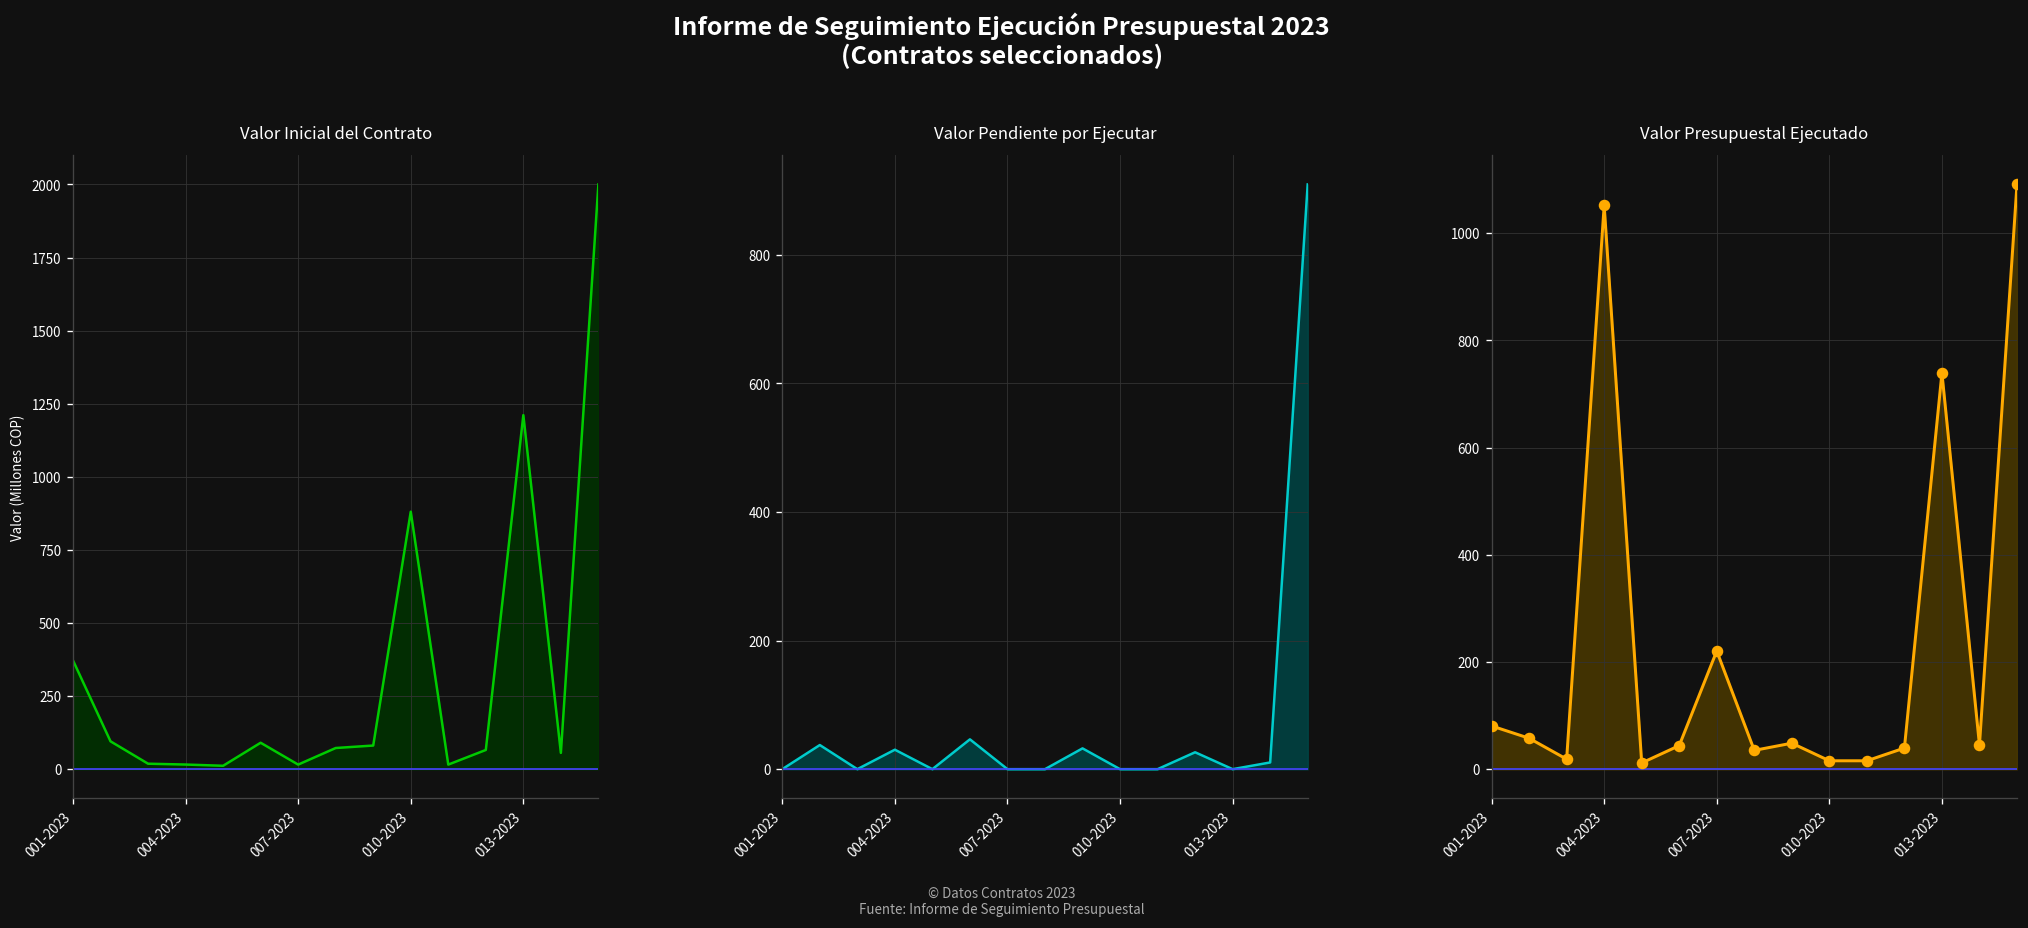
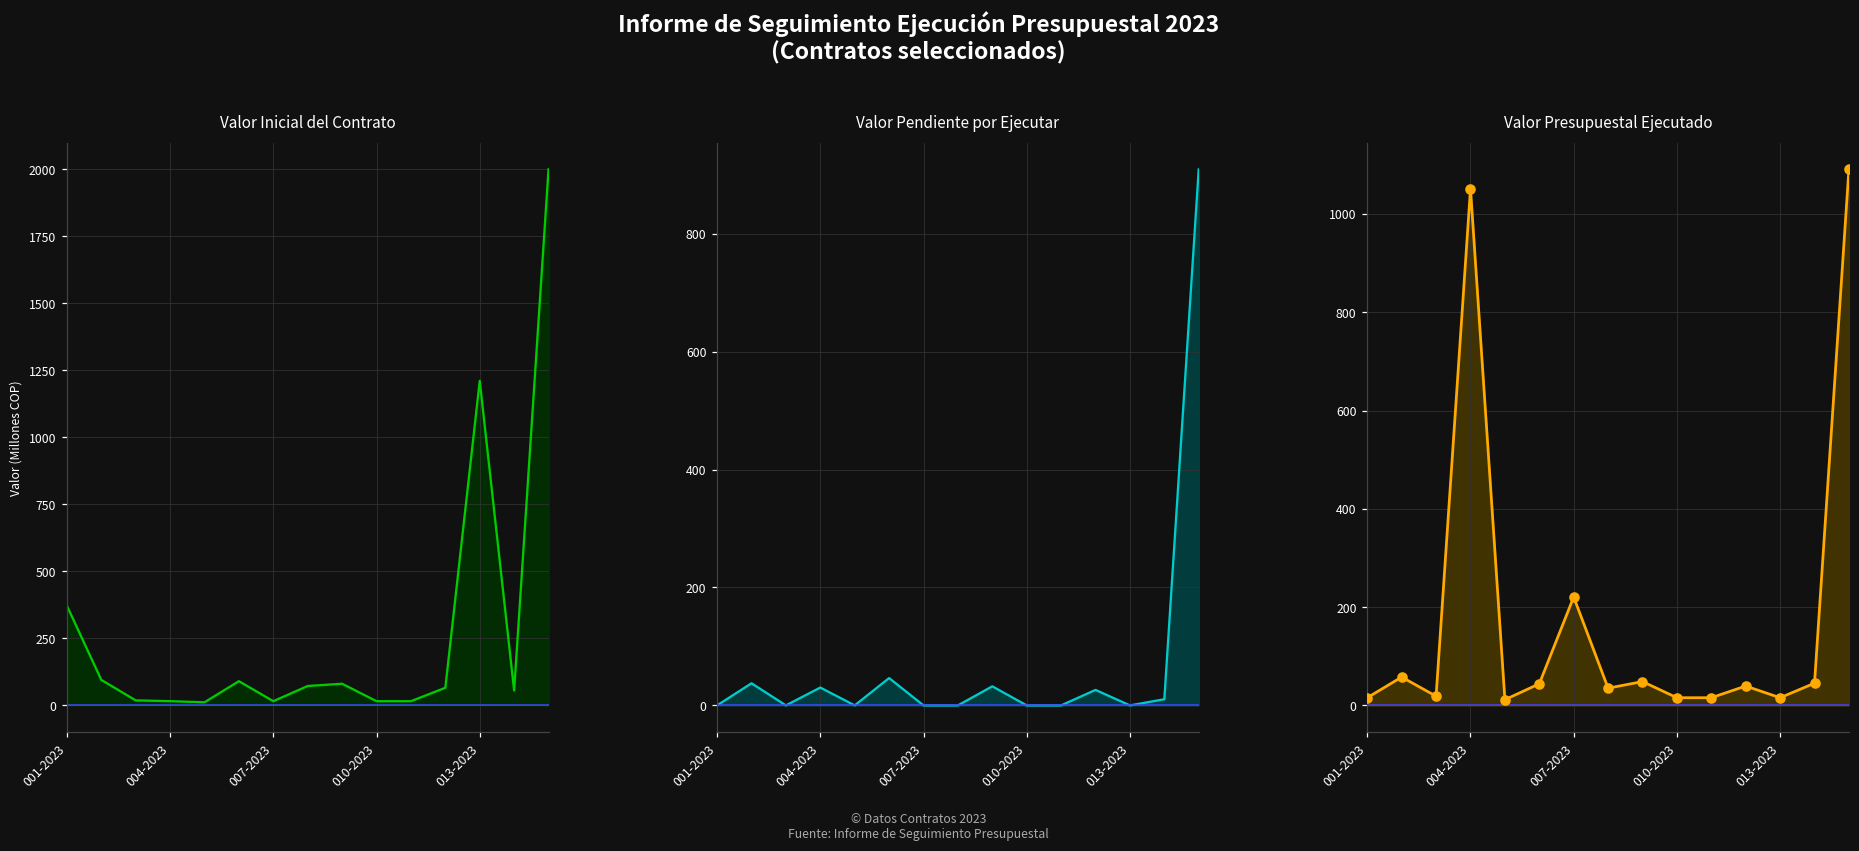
Valor Inicial del Contrato, 010-2023: 880 -> 20
Valor Presupuestal Ejecutado, 001-2023: 80 -> 20
Valor Presupuestal Ejecutado, 013-2023: 740 -> 20
